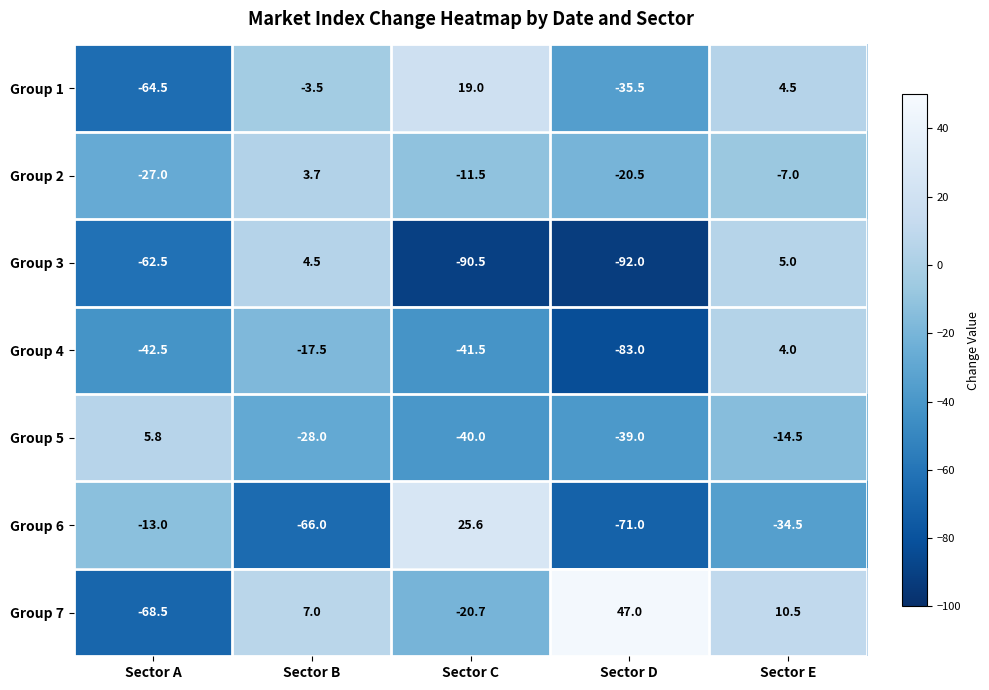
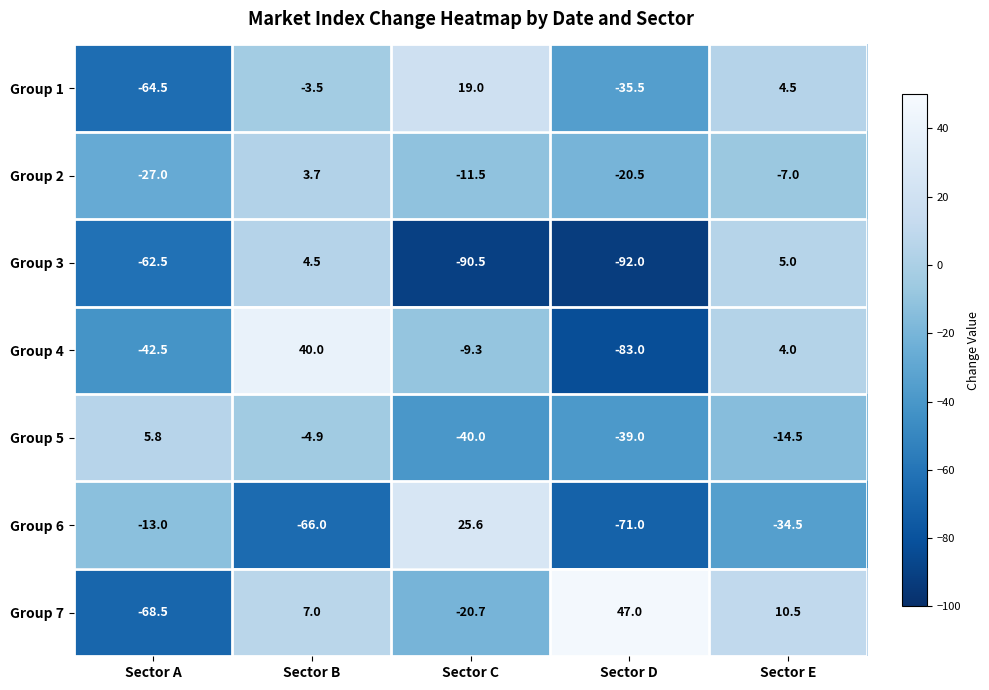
Group 4, Sector B: -17.5 -> 40.0
Group 4, Sector C: -41.5 -> -9.3
Group 5, Sector B: -28.0 -> -4.9
